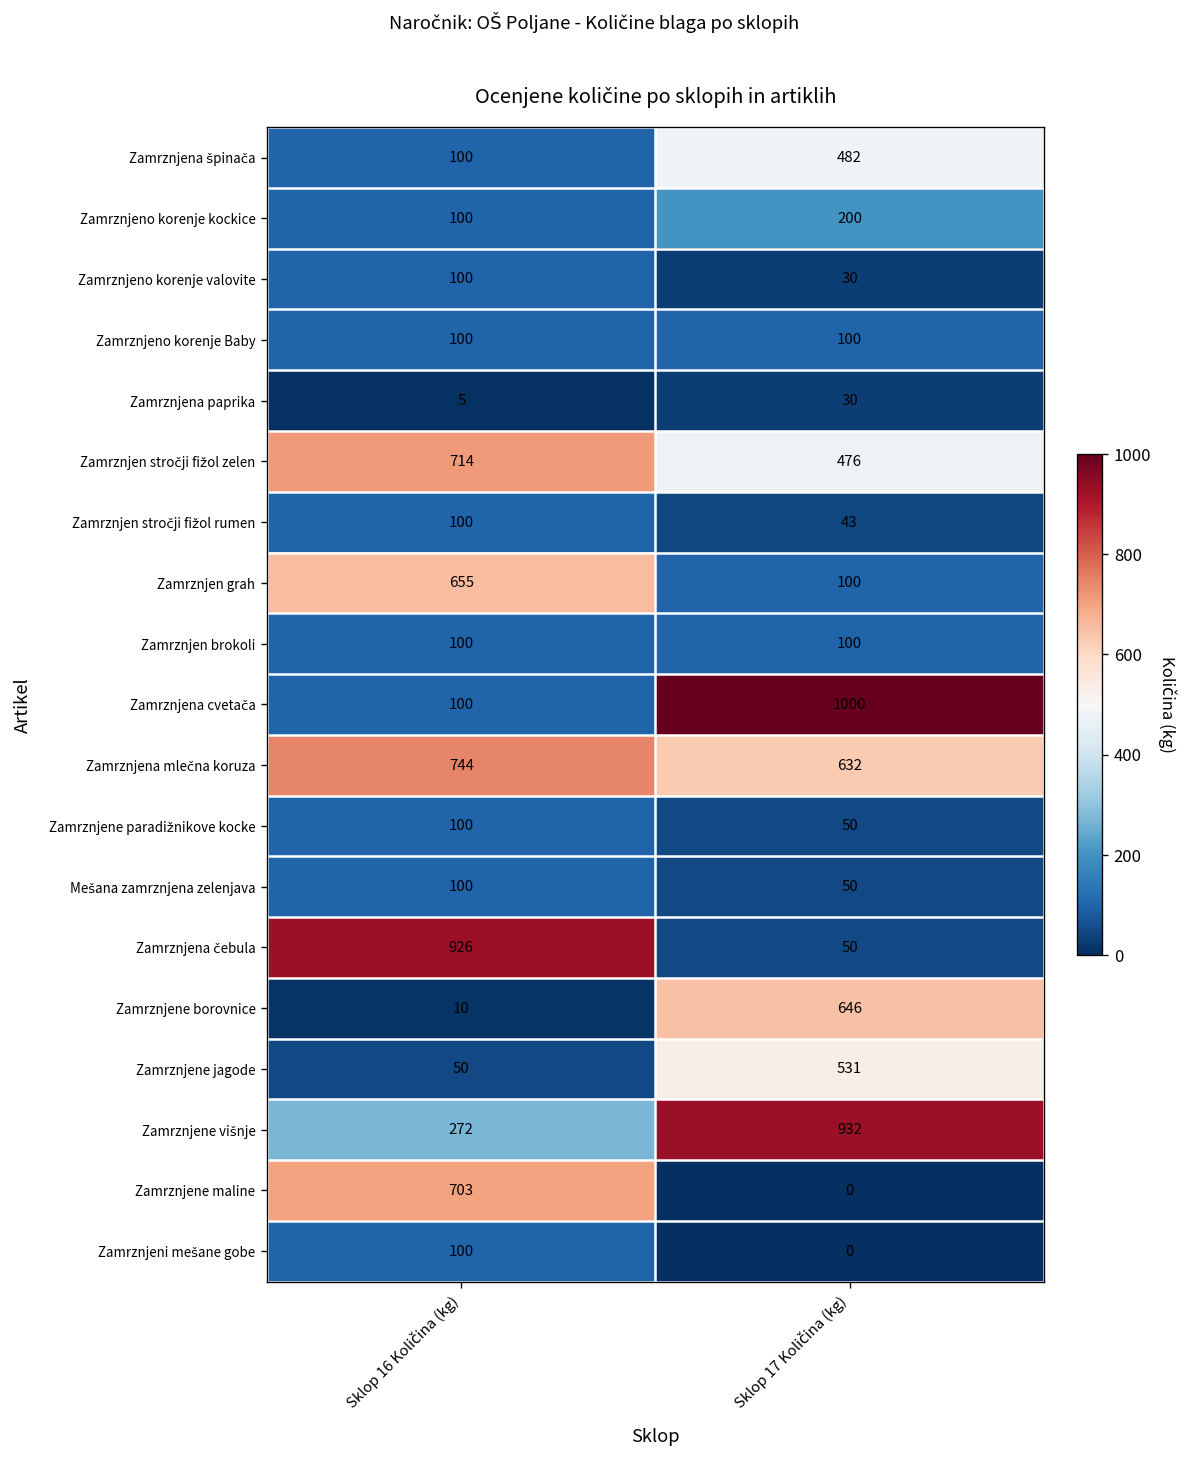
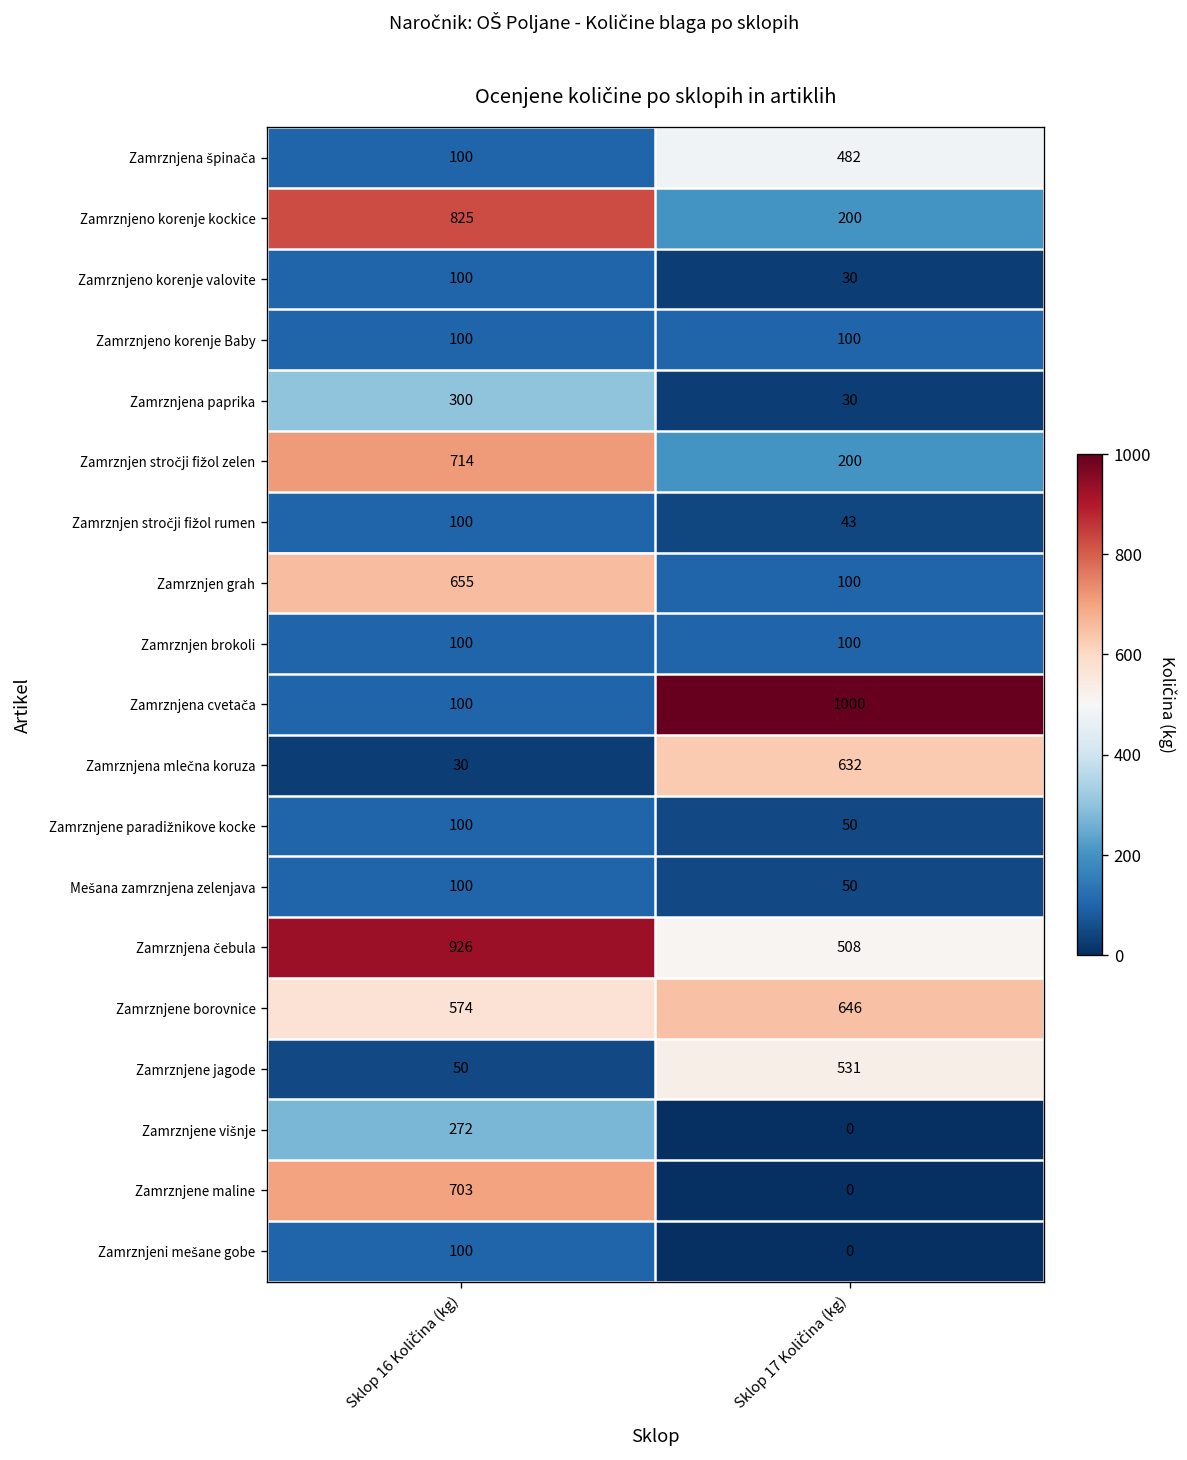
Zamrznjeno korenje kockice, Sklop 16 Količina (kg): 100 -> 825
Zamrznjena paprika, Sklop 16 Količina (kg): 5 -> 300
Zamrznjen stročji fižol zelen, Sklop 17 Količina (kg): 476 -> 200
Zamrznjena mlečna koruza, Sklop 16 Količina (kg): 744 -> 30
Zamrznjena čebula, Sklop 17 Količina (kg): 50 -> 508
Zamrznjene borovnice, Sklop 16 Količina (kg): 10 -> 574
Zamrznjene višnje, Sklop 17 Količina (kg): 932 -> 0
